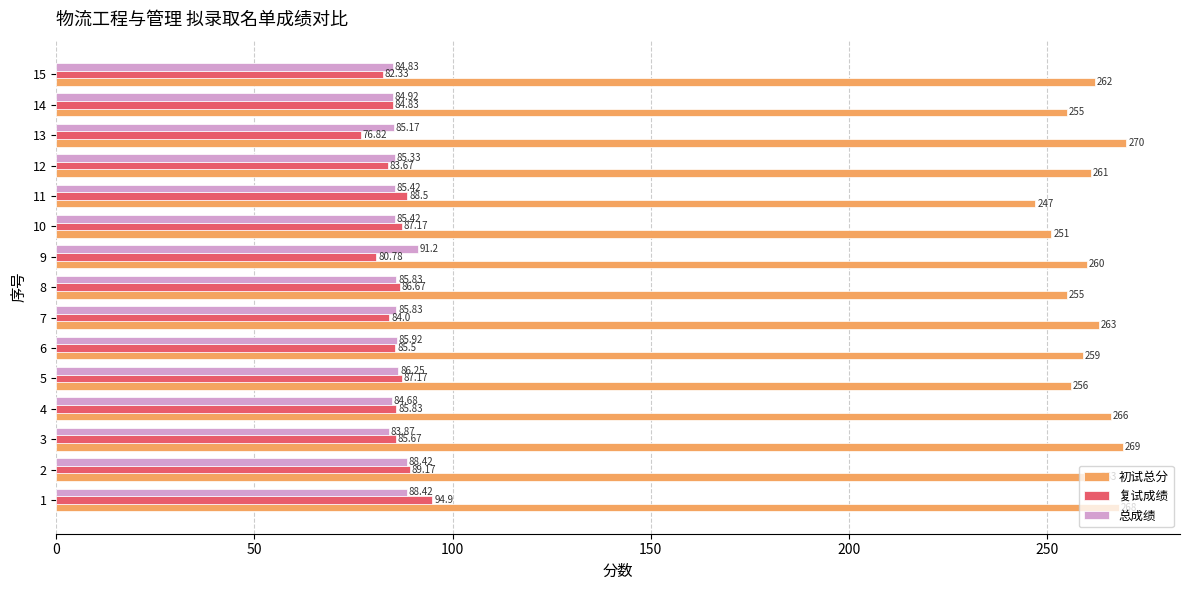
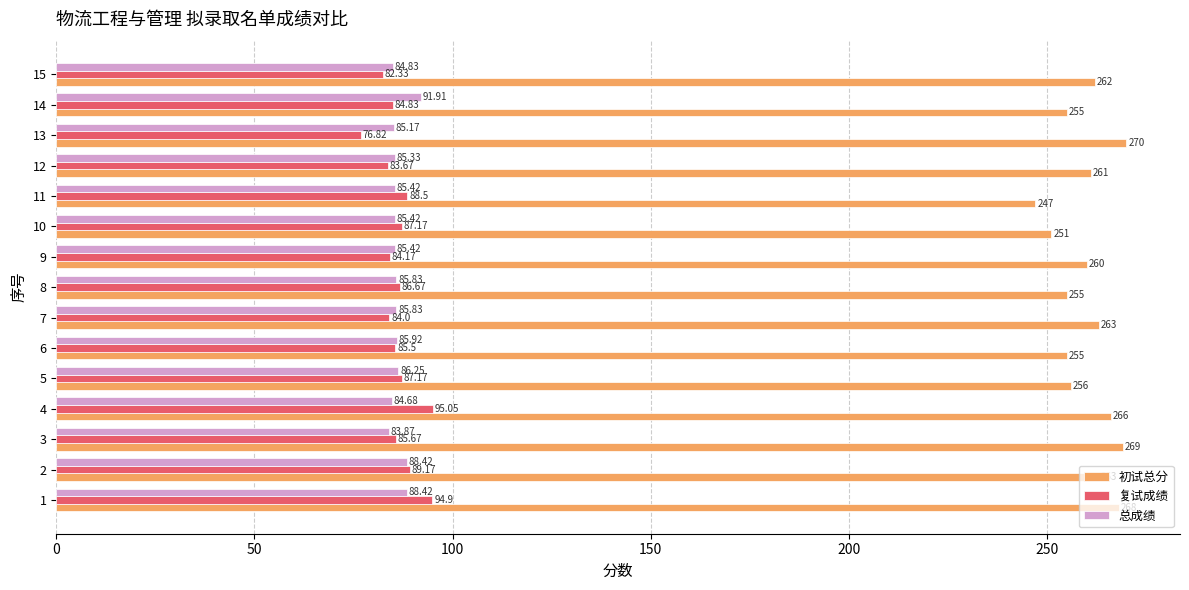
总成绩, 14: 84.92 -> 91.91
总成绩, 9: 91.2 -> 85.42
复试成绩, 9: 80.78 -> 84.17
初试总分, 6: 259 -> 255
复试成绩, 4: 85.83 -> 95.05
